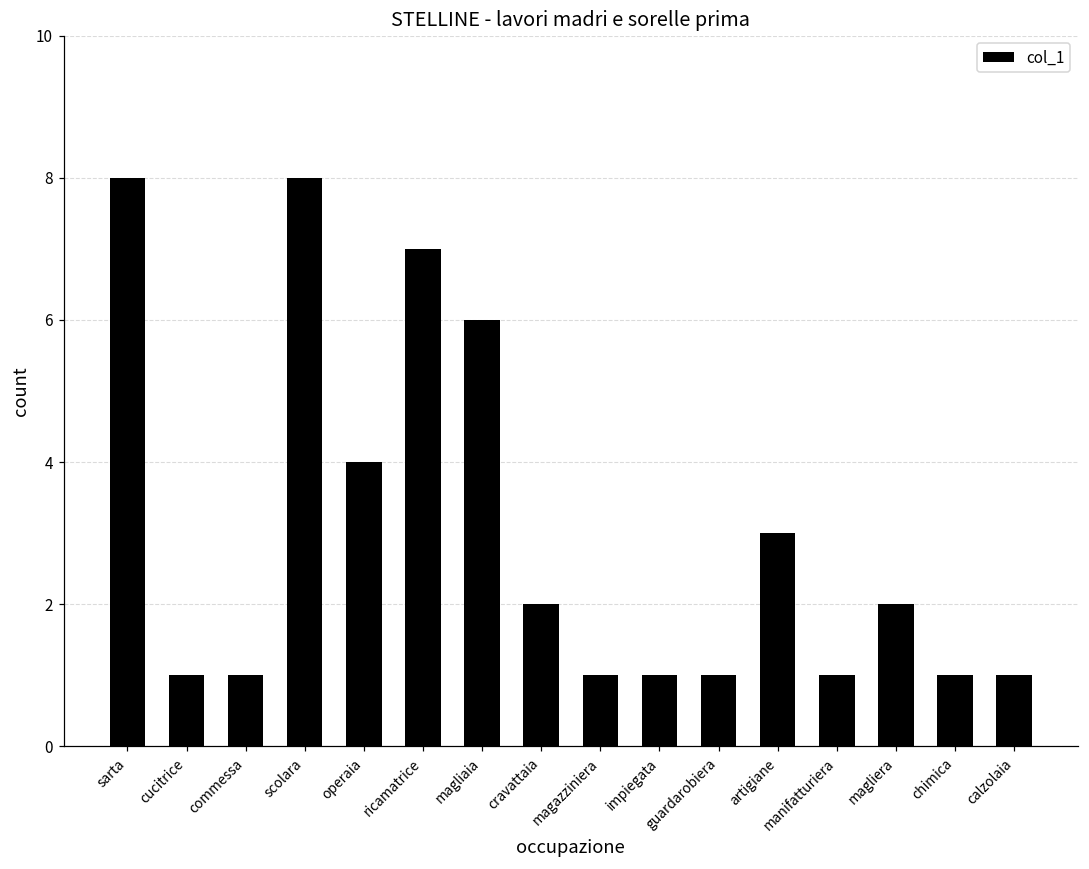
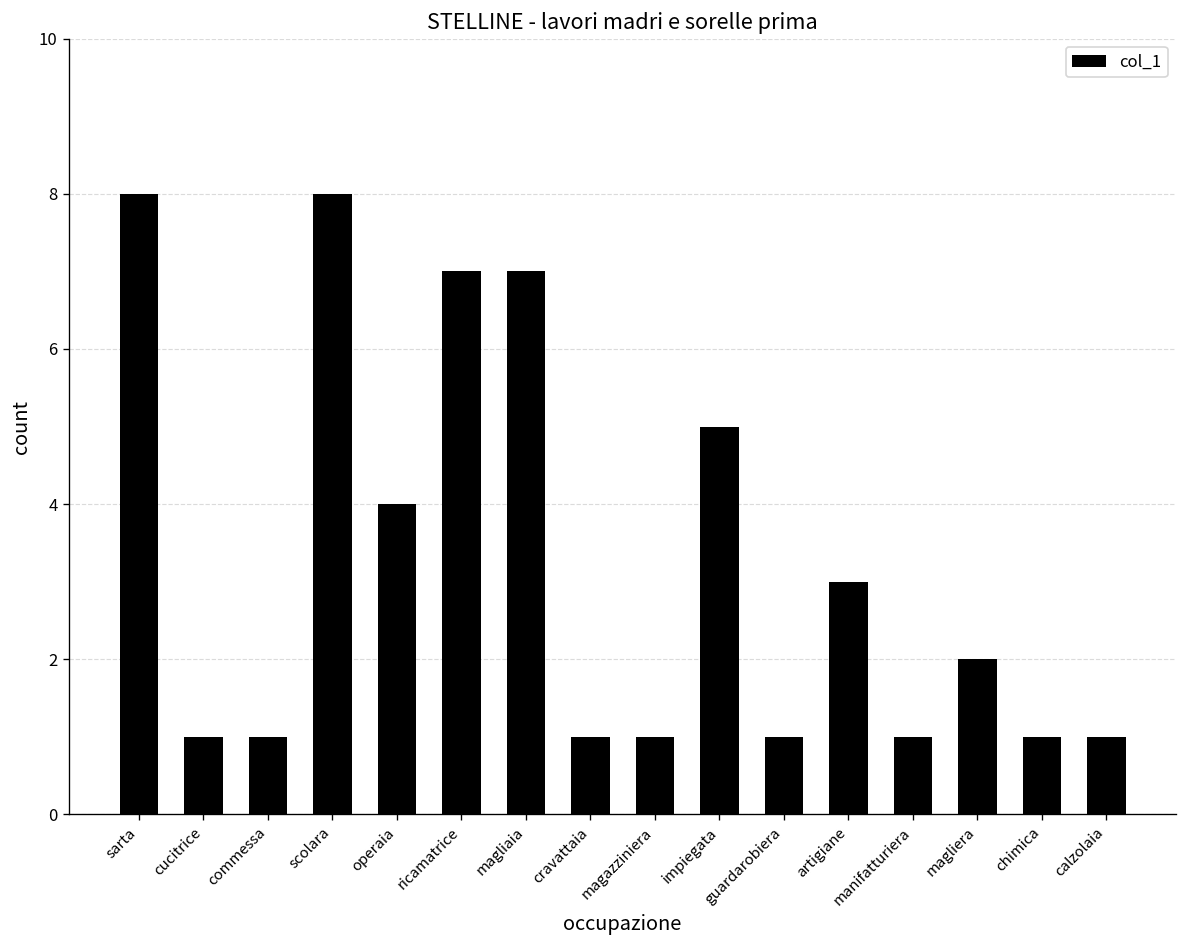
magliaia: 6 -> 7
cravattaia: 2 -> 1
impiegata: 1 -> 5
